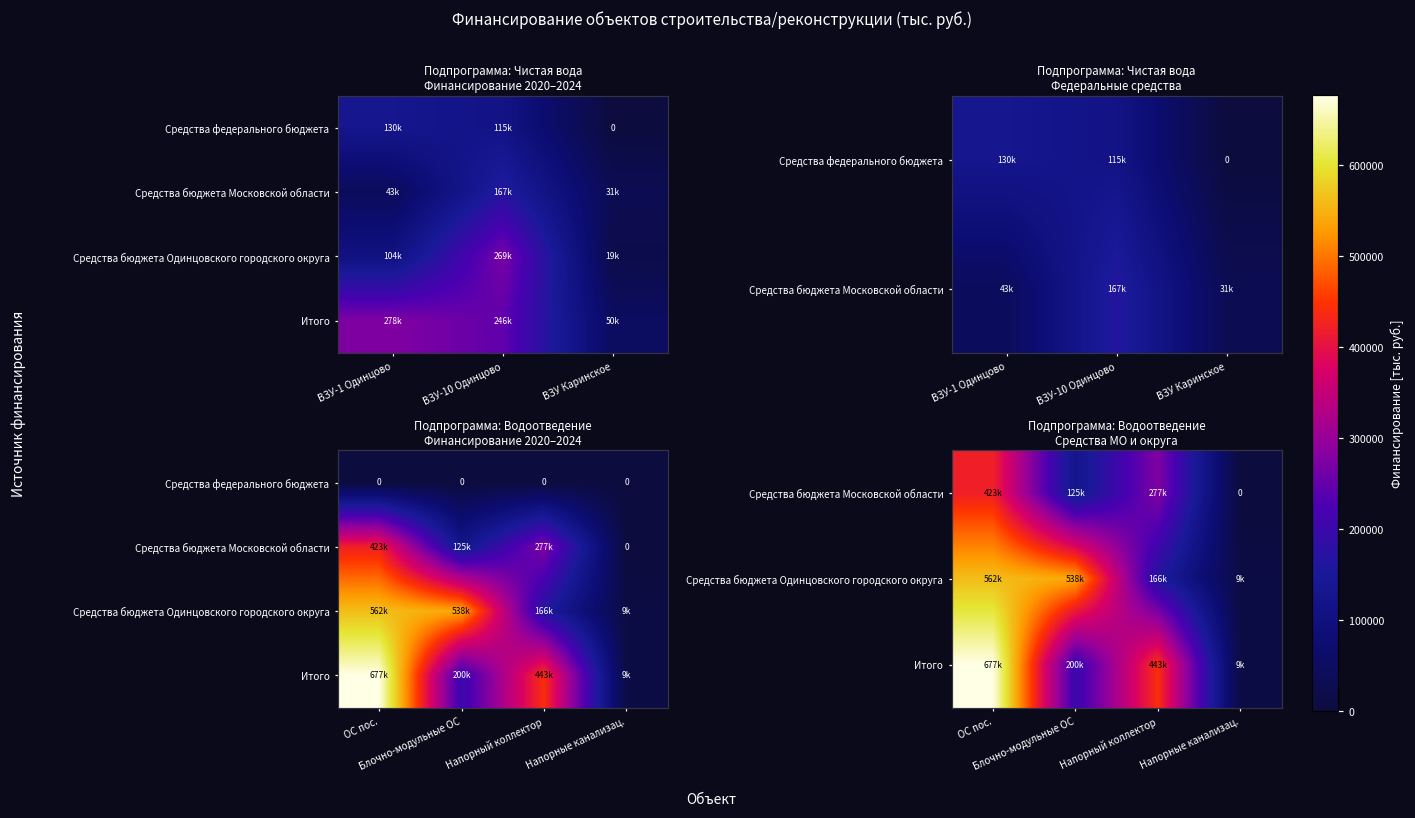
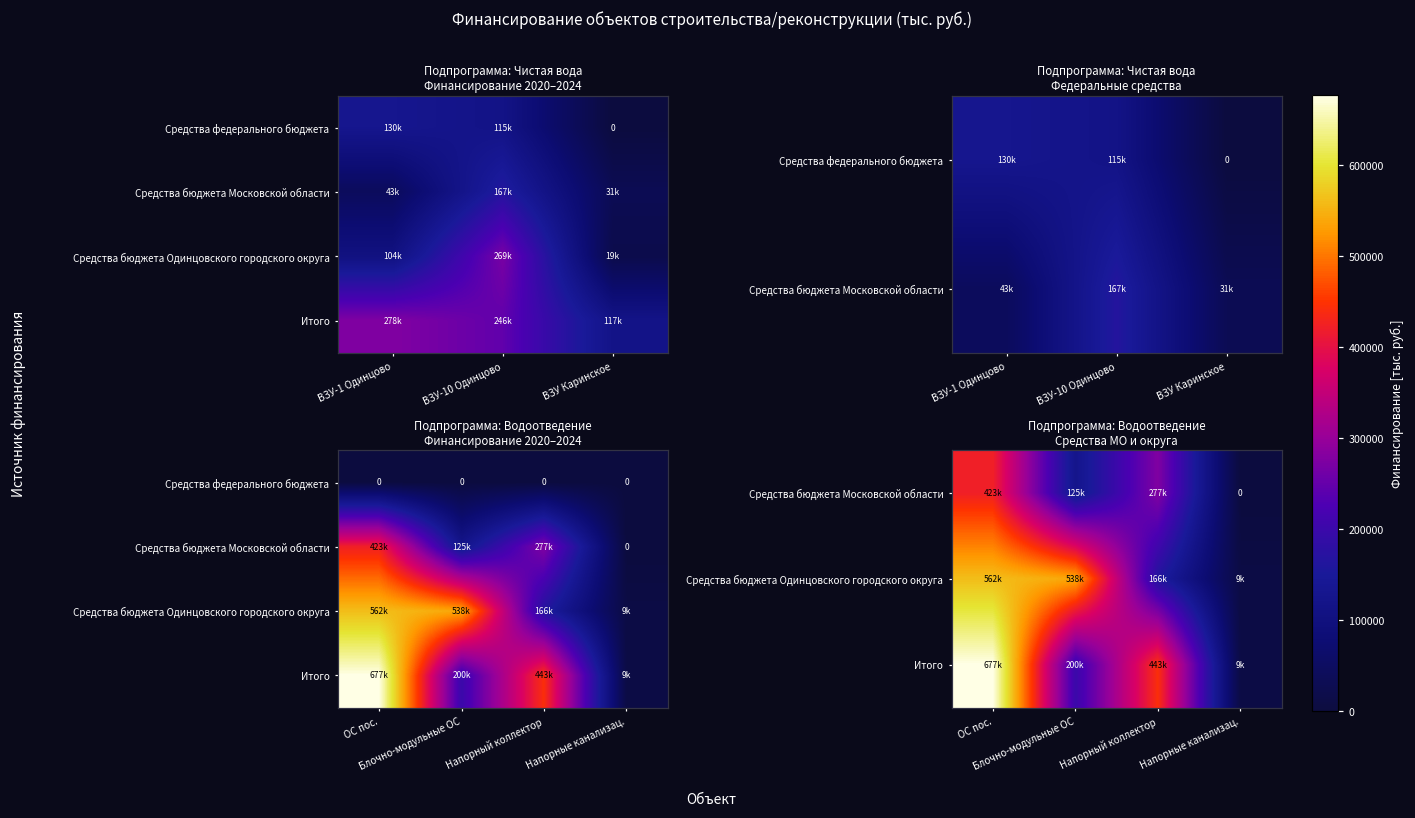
Подпрограмма: Чистая вода Финансирование 2020–2024, Итого, ВЗУ Каринское: 50k -> 117k
